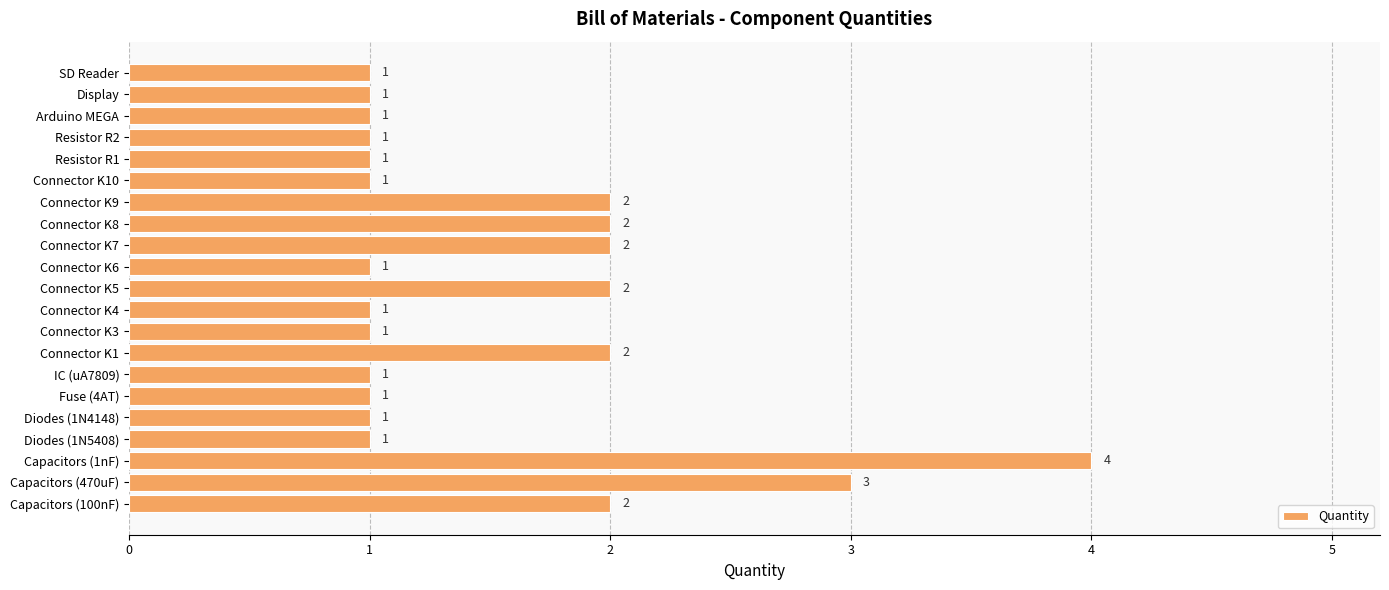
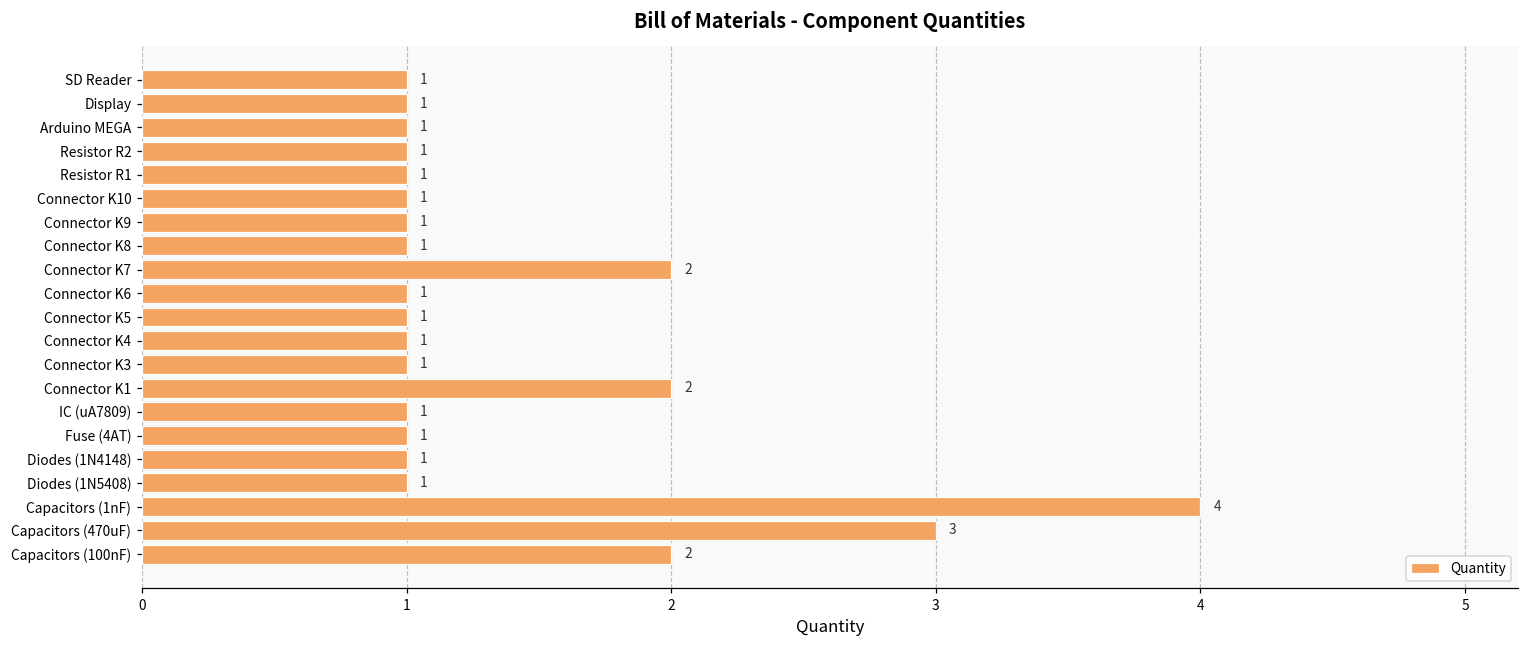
Connector K9: 2 -> 1
Connector K8: 2 -> 1
Connector K5: 2 -> 1
